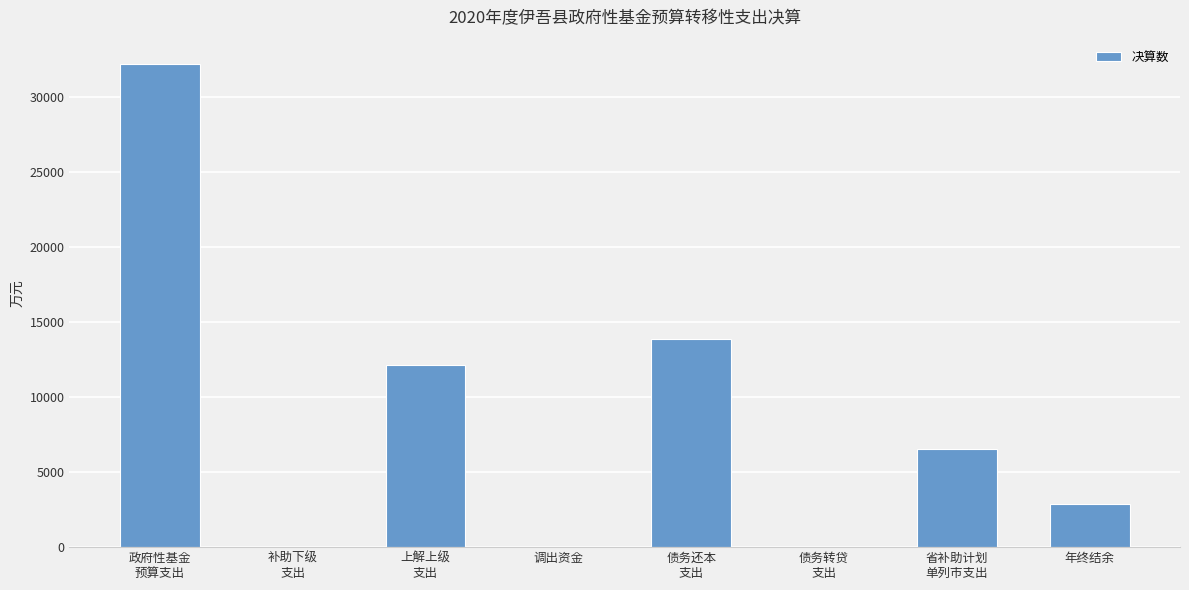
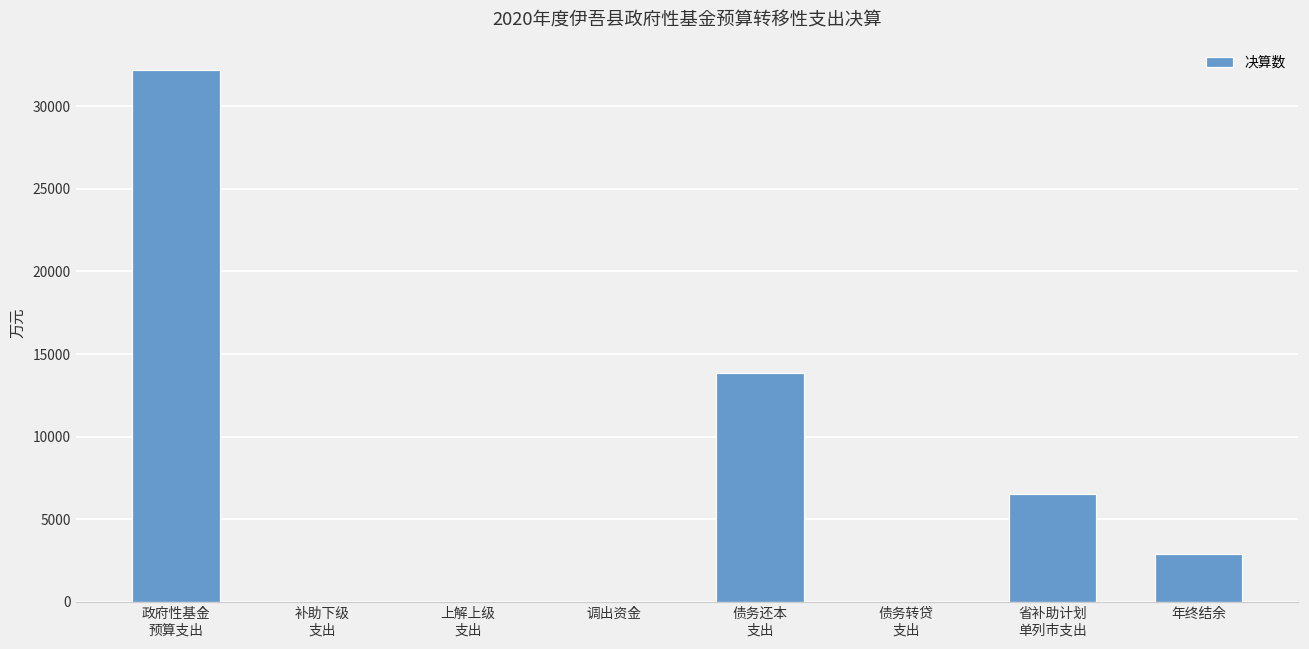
上解上级 支出: 12200 -> 0
